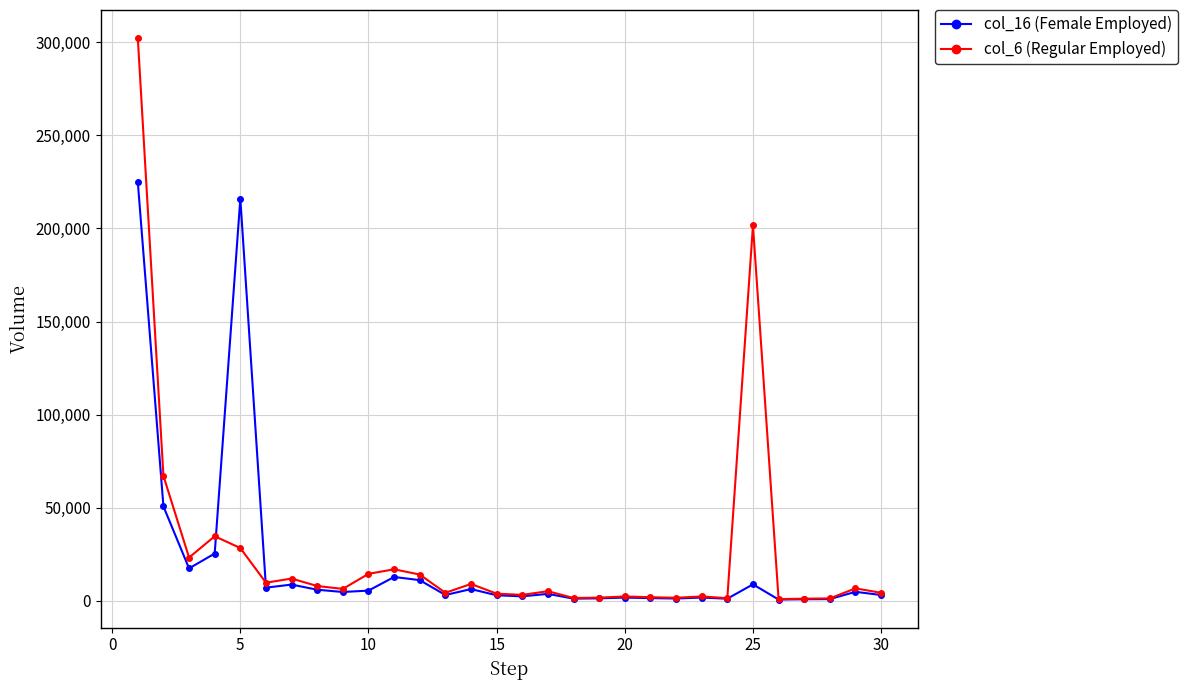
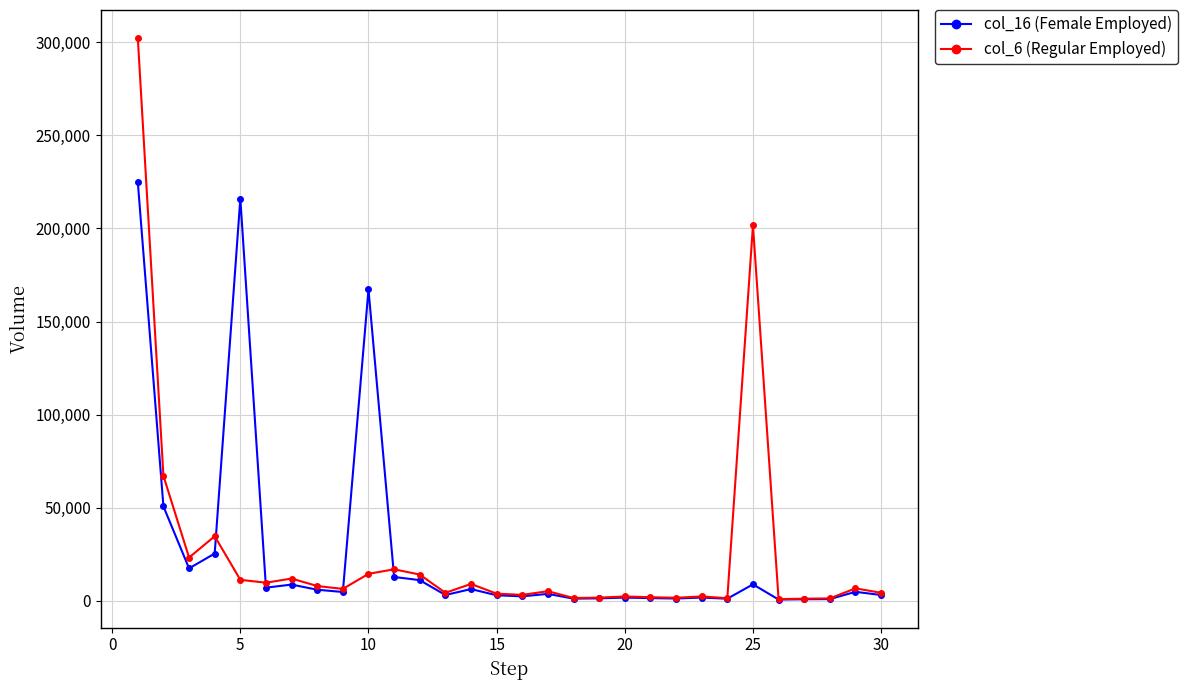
col_6 (Regular Employed), 5: 28,000 -> 11,000
col_16 (Female Employed), 10: 5,000 -> 167,000
